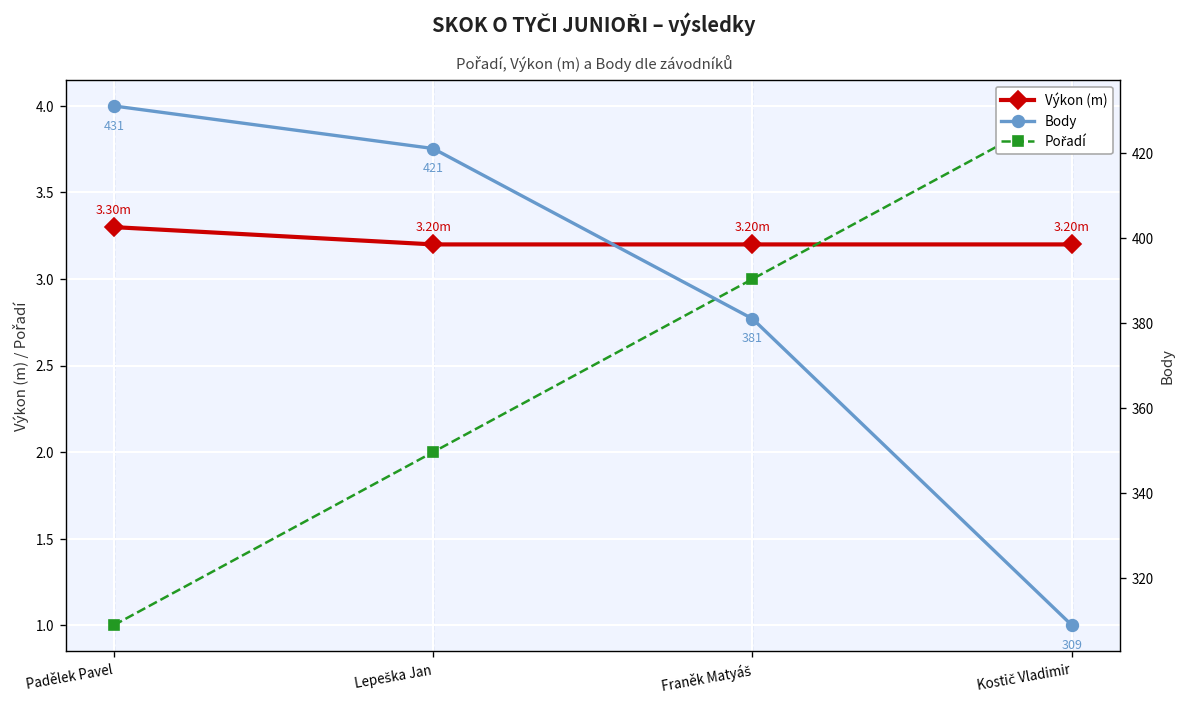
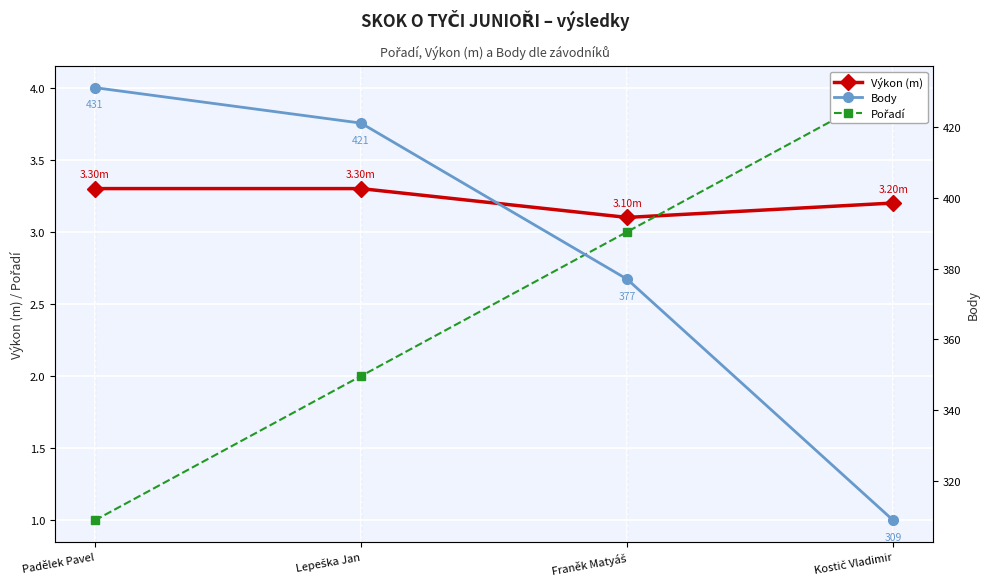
Výkon (m), Lepeška Jan: 3.20m -> 3.30m
Výkon (m), Franěk Matyáš: 3.20m -> 3.10m
Body, Franěk Matyáš: 381 -> 377
